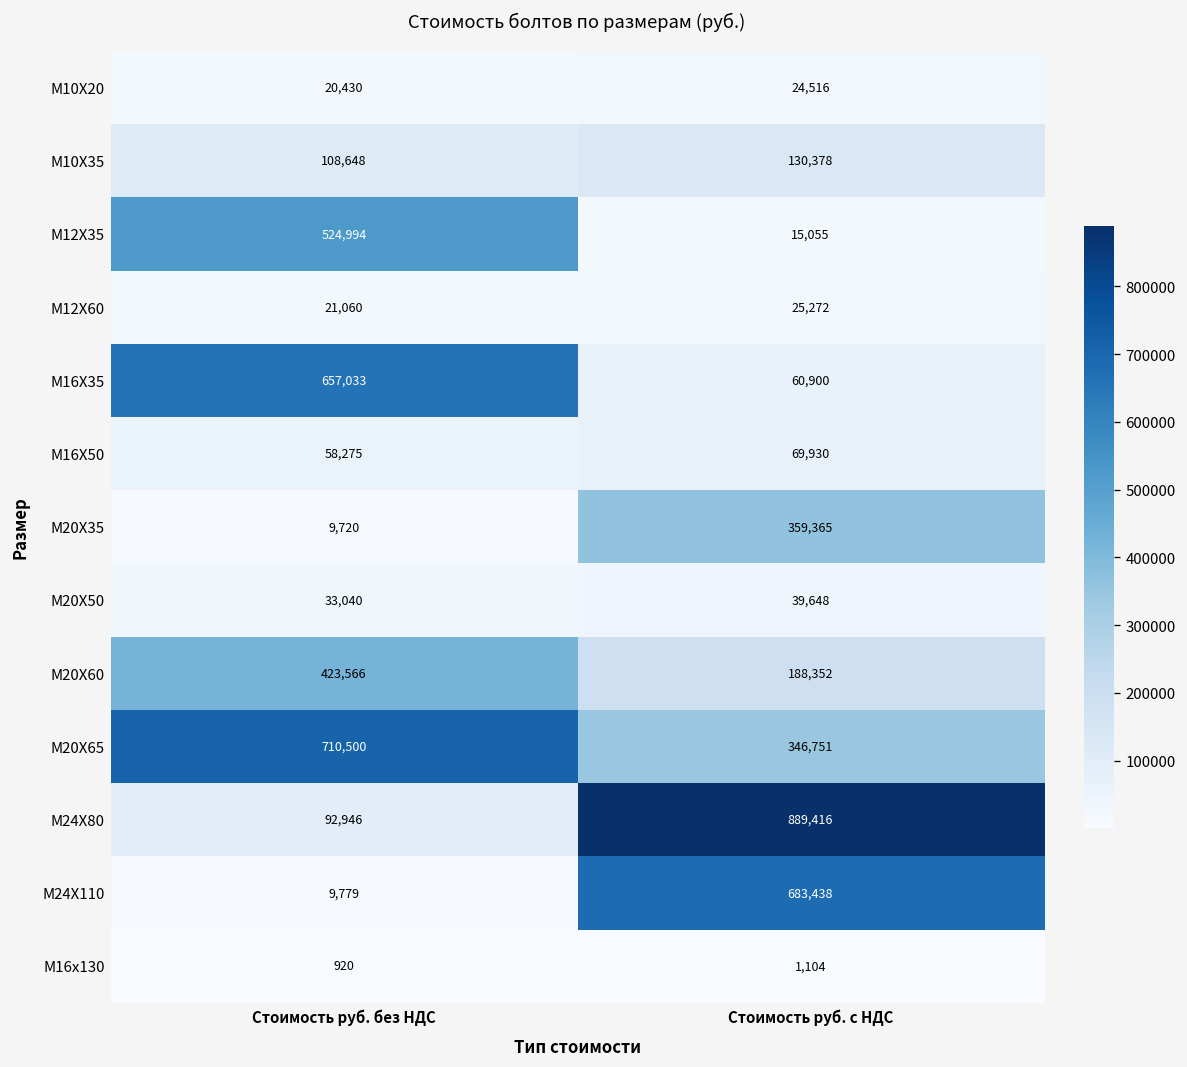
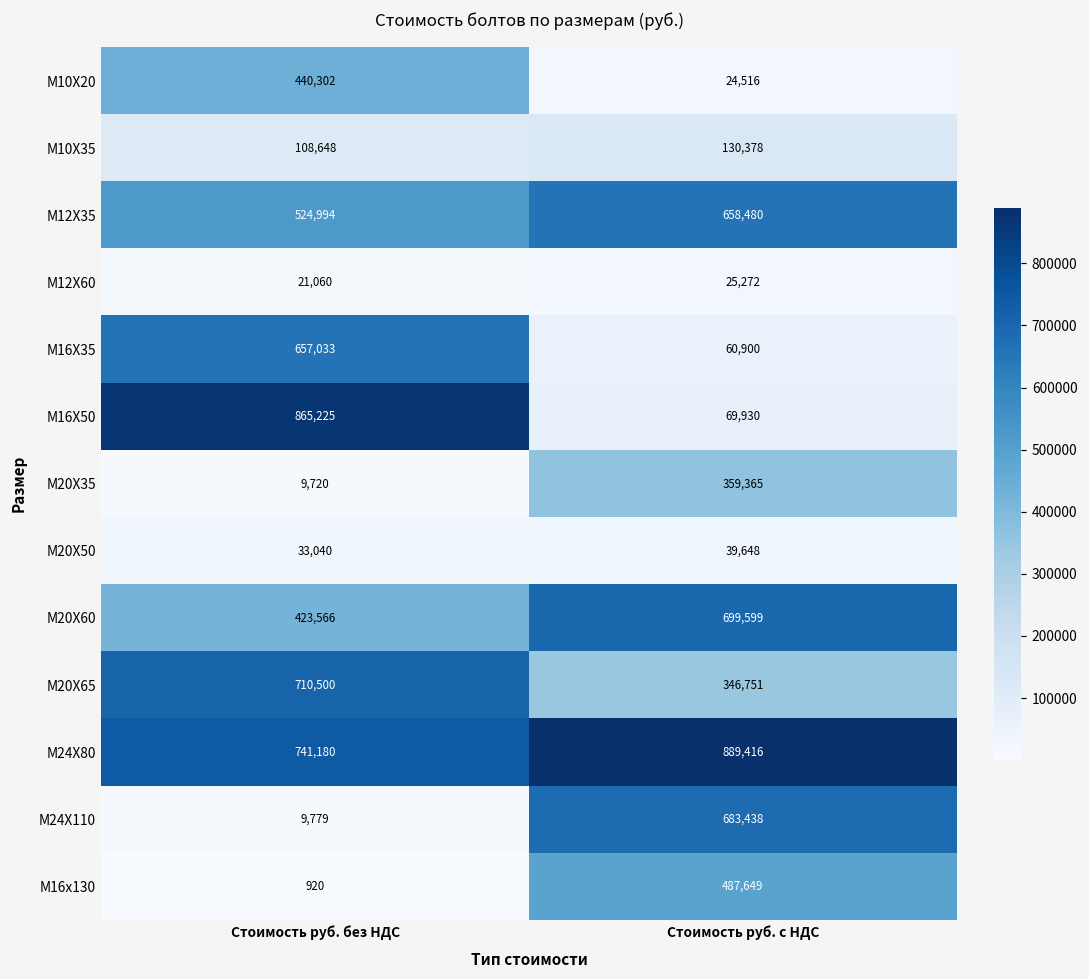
М10Х20, Стоимость руб. без НДС: 20,430 -> 440,302
М12Х35, Стоимость руб. с НДС: 15,055 -> 658,480
М16Х50, Стоимость руб. без НДС: 58,275 -> 865,225
М20Х60, Стоимость руб. с НДС: 188,352 -> 699,599
М24Х80, Стоимость руб. без НДС: 92,946 -> 741,180
М16х130, Стоимость руб. с НДС: 1,104 -> 487,649
